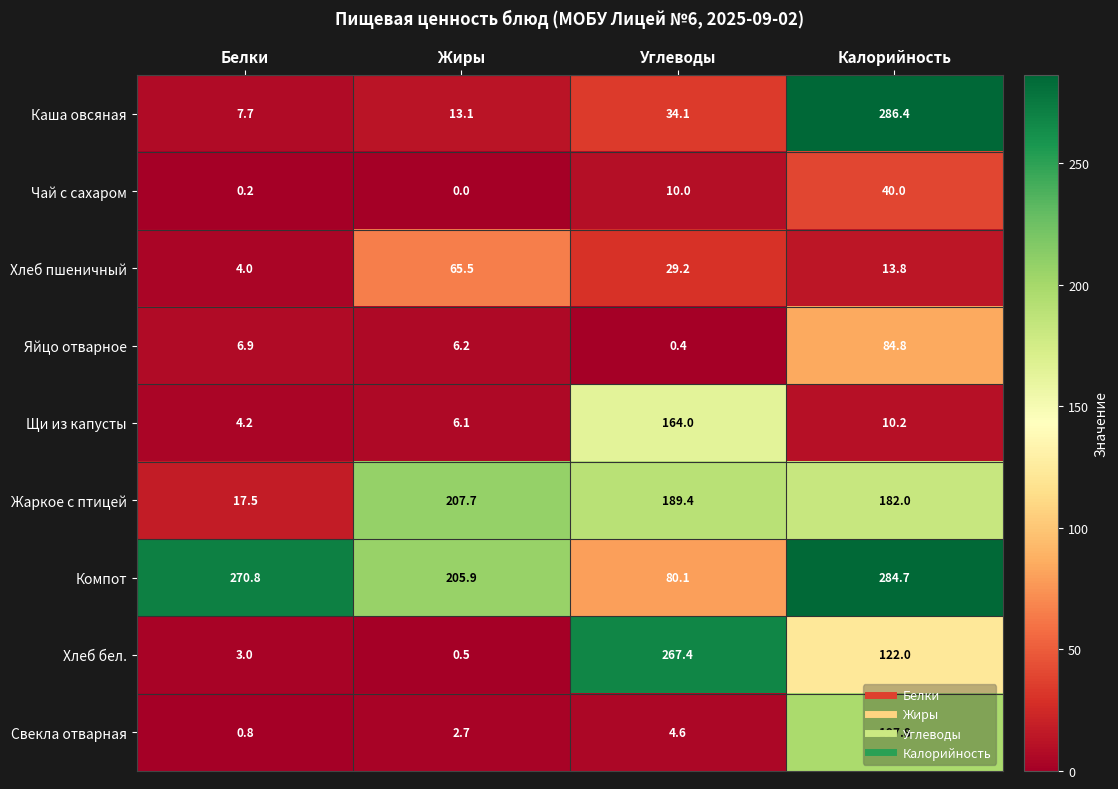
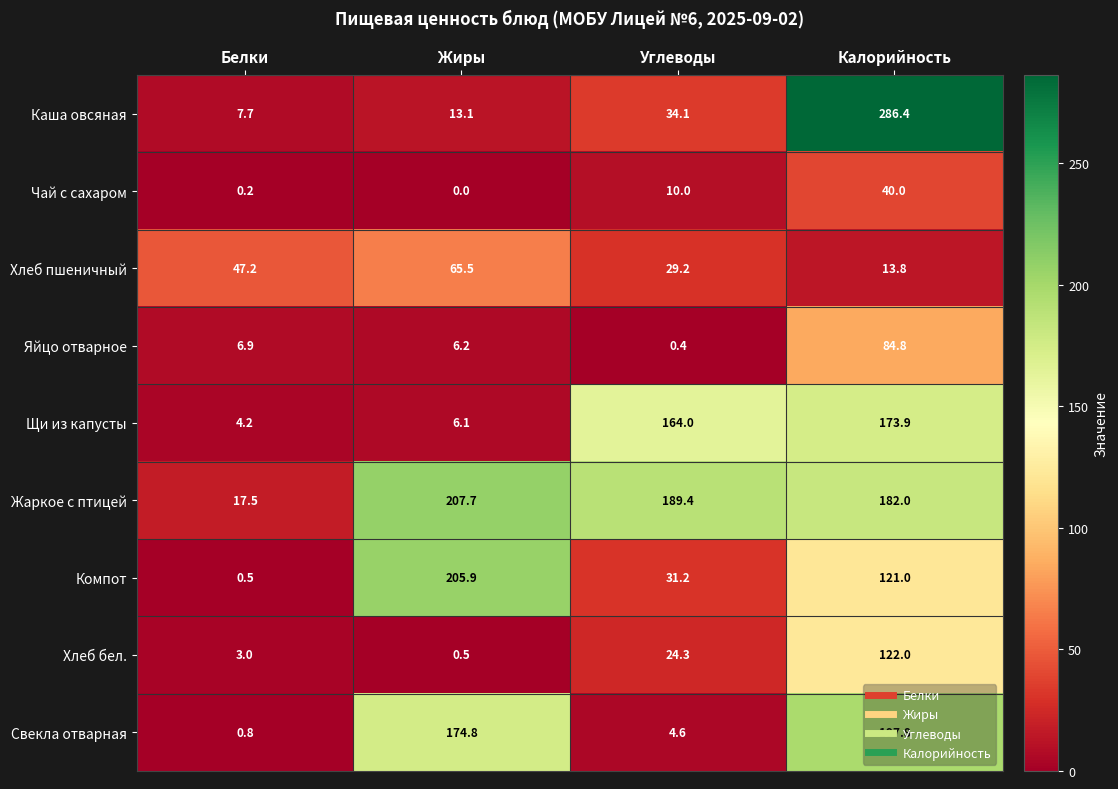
Хлеб пшеничный, Белки: 4.0 -> 47.2
Щи из капусты, Калорийность: 10.2 -> 173.9
Компот, Белки: 270.8 -> 0.5
Компот, Углеводы: 80.1 -> 31.2
Компот, Калорийность: 284.7 -> 121.0
Хлеб бел., Углеводы: 267.4 -> 24.3
Свекла отварная, Жиры: 2.7 -> 174.8
